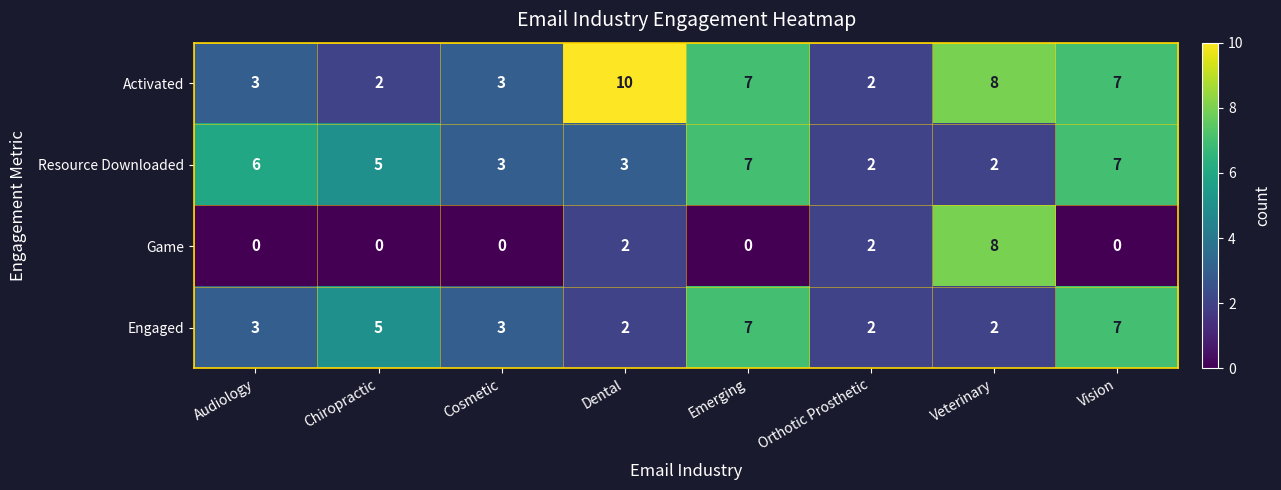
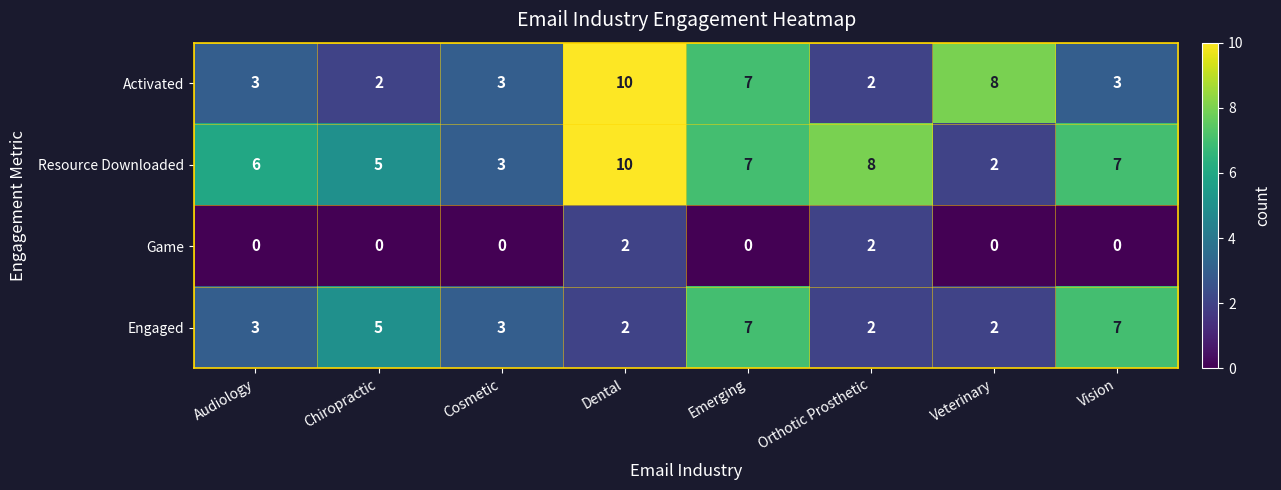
Activated, Vision: 7 -> 3
Resource Downloaded, Dental: 3 -> 10
Resource Downloaded, Orthotic Prosthetic: 2 -> 8
Game, Veterinary: 8 -> 0
